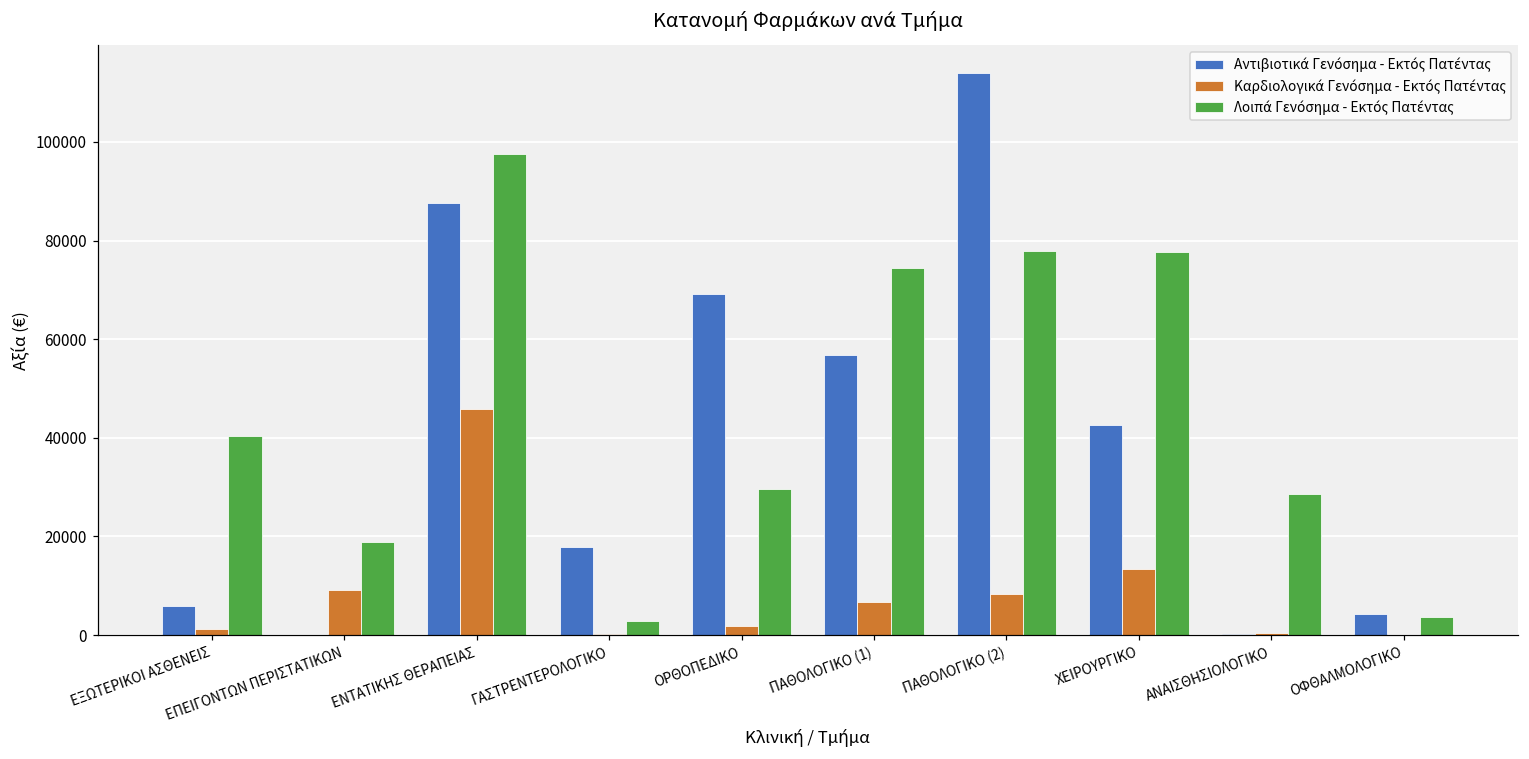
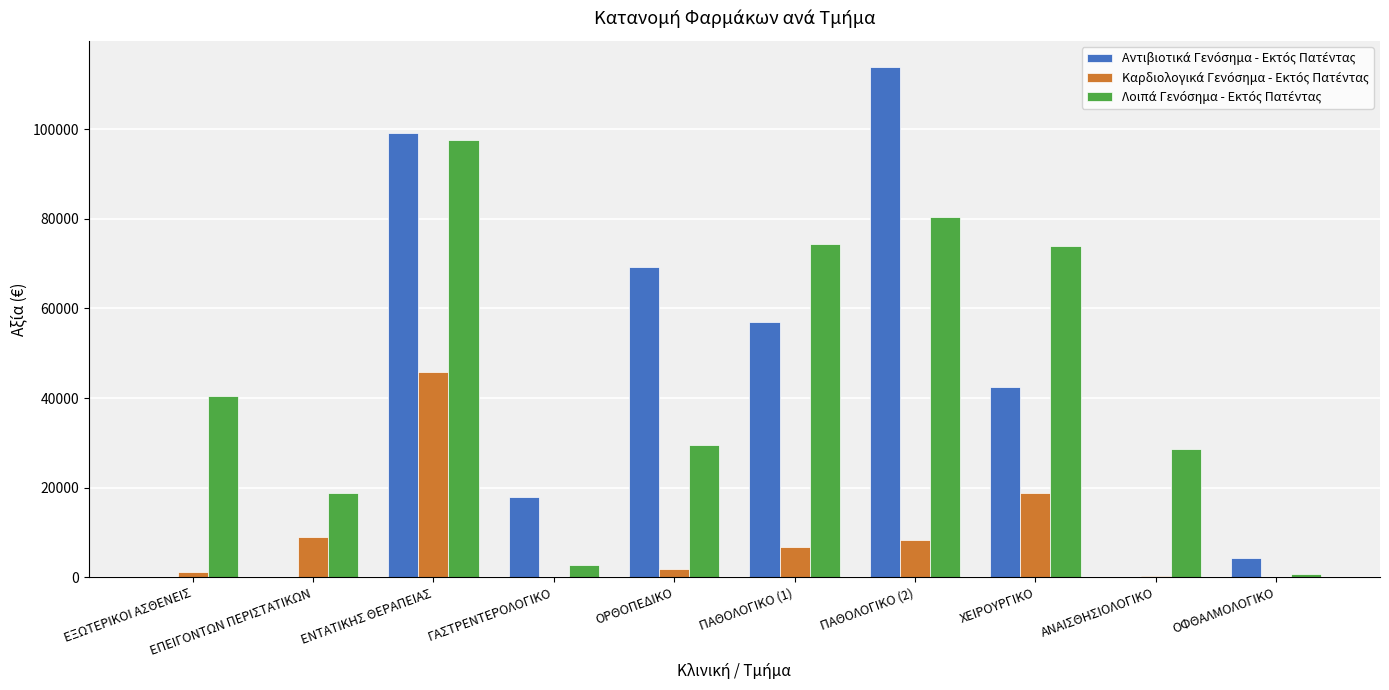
Αντιβιοτικά Γενόσημα - Εκτός Πατέντας, ΕΞΩΤΕΡΙΚΟΙ ΑΣΘΕΝΕΙΣ: 6000 -> 0
Αντιβιοτικά Γενόσημα - Εκτός Πατέντας, ΕΝΤΑΤΙΚΗΣ ΘΕΡΑΠΕΙΑΣ: 88000 -> 99000
Λοιπά Γενόσημα - Εκτός Πατέντας, ΠΑΘΟΛΟΓΙΚΟ (2): 78000 -> 80000
Καρδιολογικά Γενόσημα - Εκτός Πατέντας, ΧΕΙΡΟΥΡΓΙΚΟ: 13000 -> 19000
Λοιπά Γενόσημα - Εκτός Πατέντας, ΧΕΙΡΟΥΡΓΙΚΟ: 78000 -> 74000
Λοιπά Γενόσημα - Εκτός Πατέντας, ΟΦΘΑΛΜΟΛΟΓΙΚΟ: 4000 -> 1000
